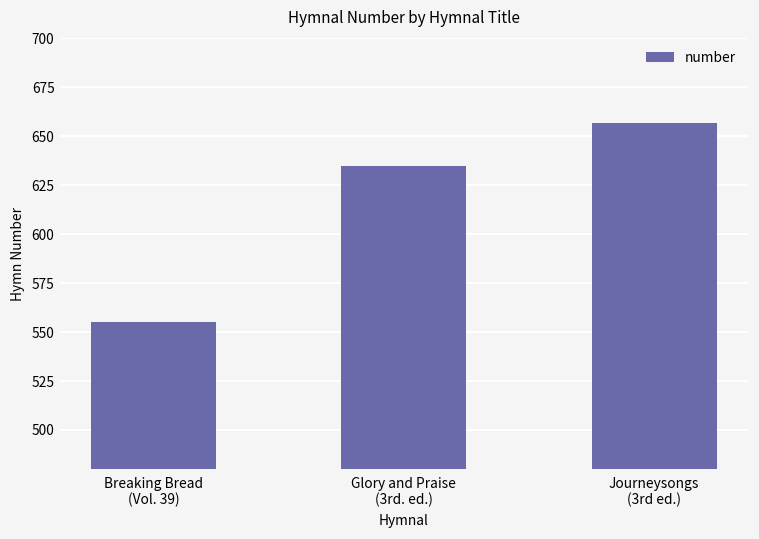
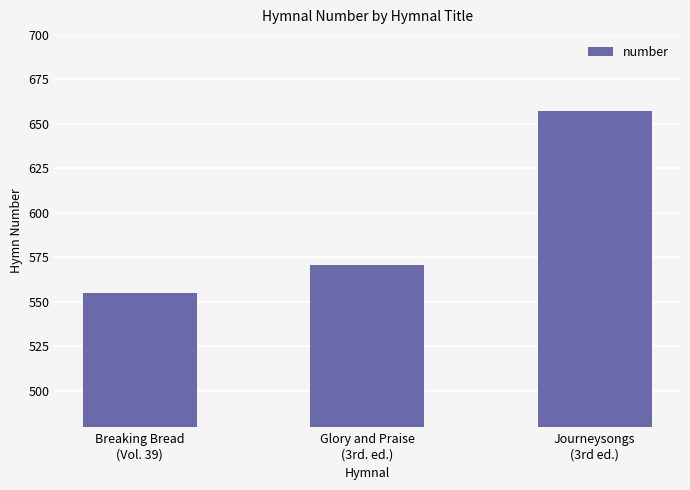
Glory and Praise (3rd. ed.): 635 -> 571
